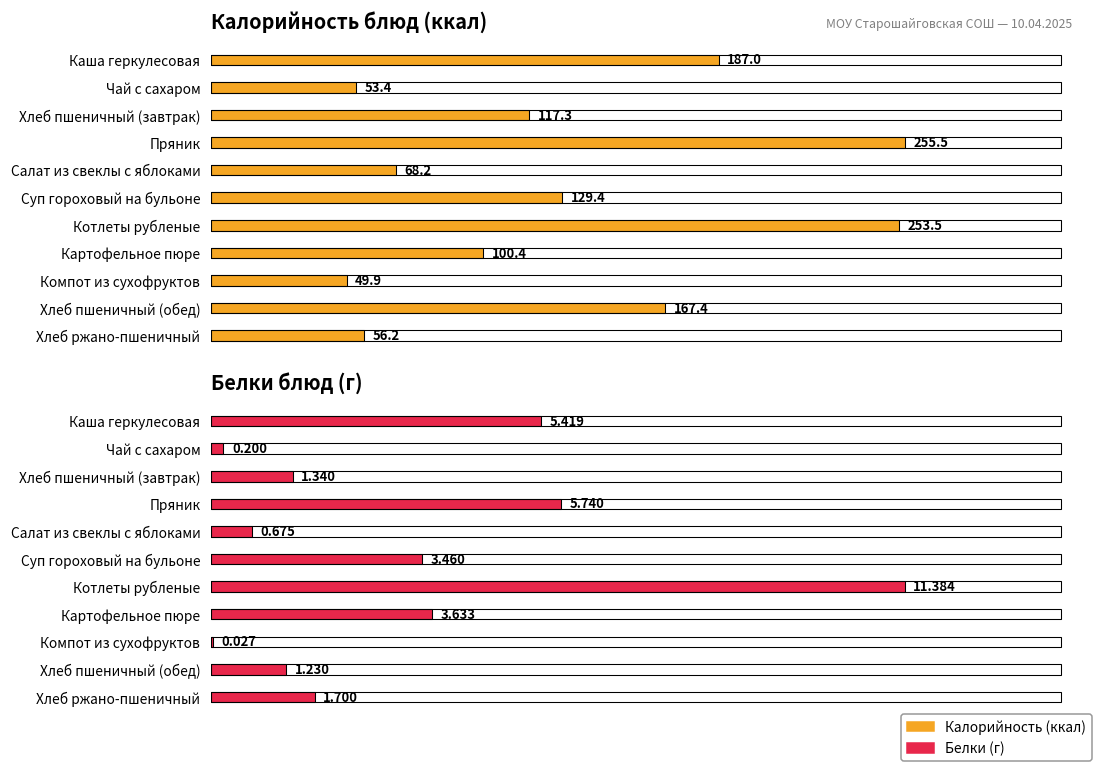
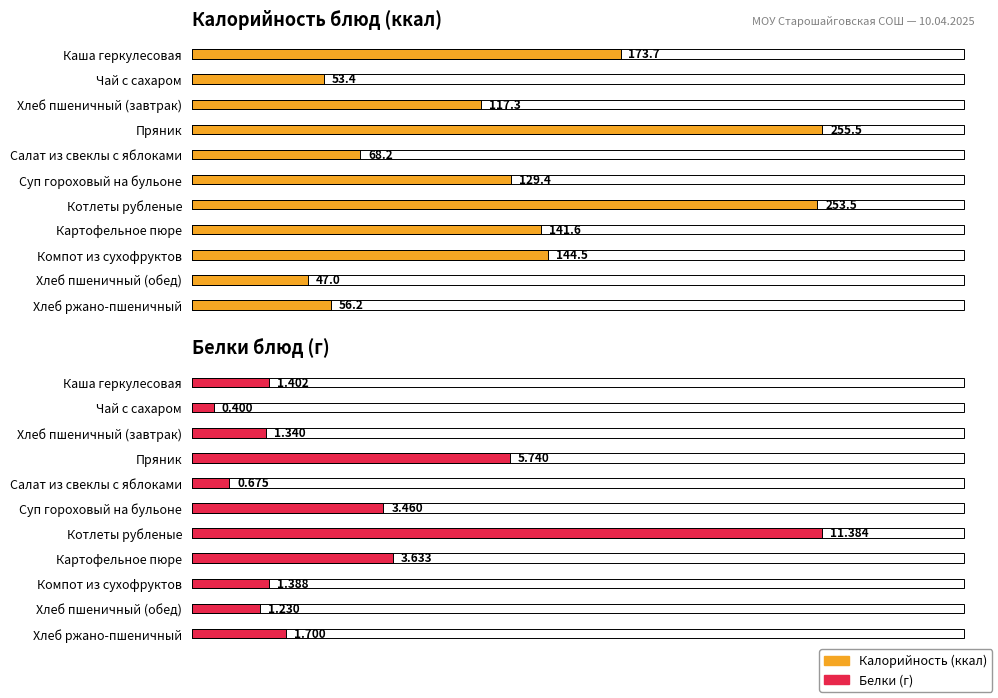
Калорийность блюд (ккал), Каша геркулесовая: 187.0 -> 173.7
Калорийность блюд (ккал), Картофельное пюре: 100.4 -> 141.6
Калорийность блюд (ккал), Компот из сухофруктов: 49.9 -> 144.5
Калорийность блюд (ккал), Хлеб пшеничный (обед): 167.4 -> 47.0
Белки блюд (г), Каша геркулесовая: 5.419 -> 1.402
Белки блюд (г), Чай с сахаром: 0.200 -> 0.400
Белки блюд (г), Компот из сухофруктов: 0.027 -> 1.388
